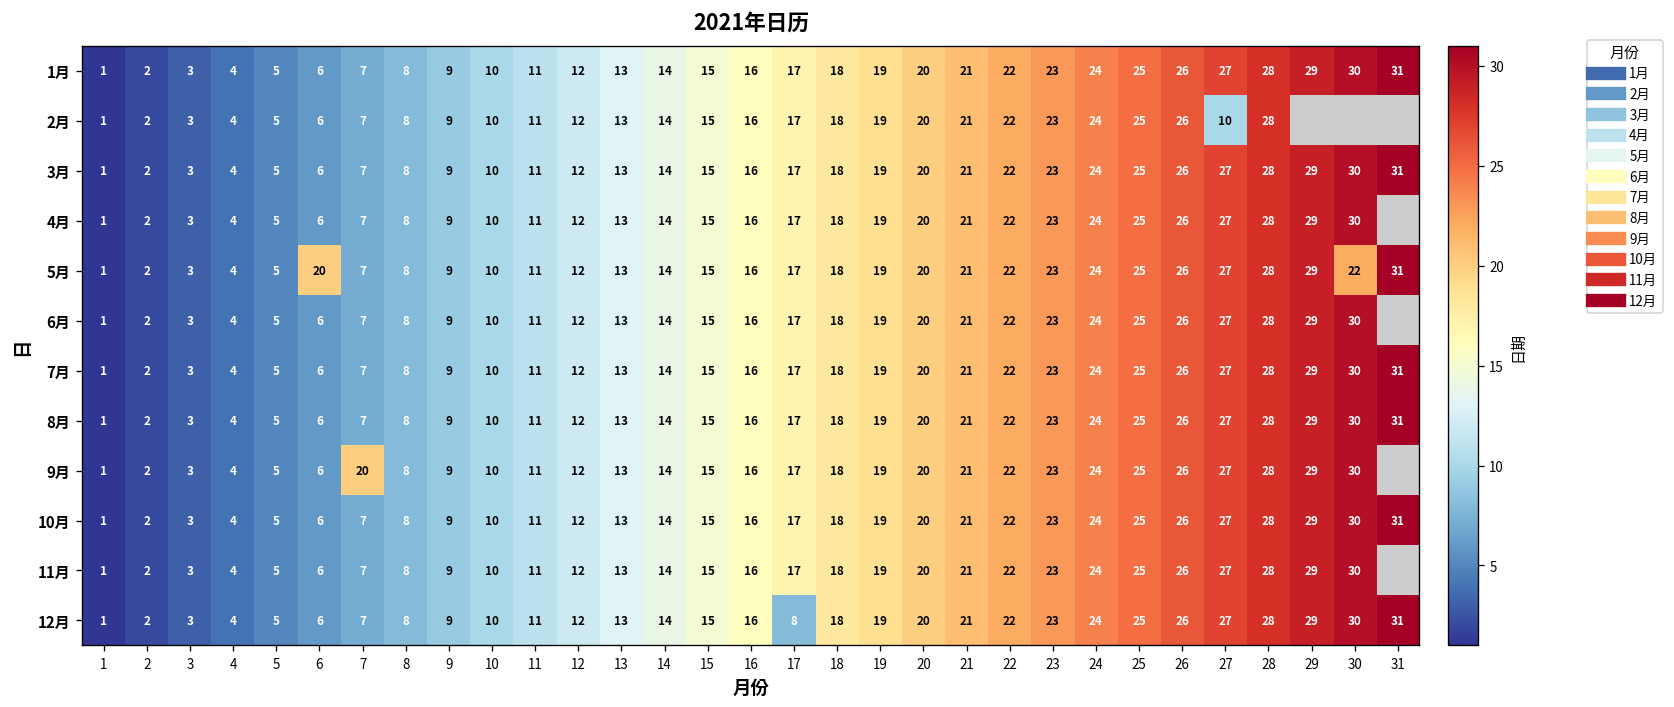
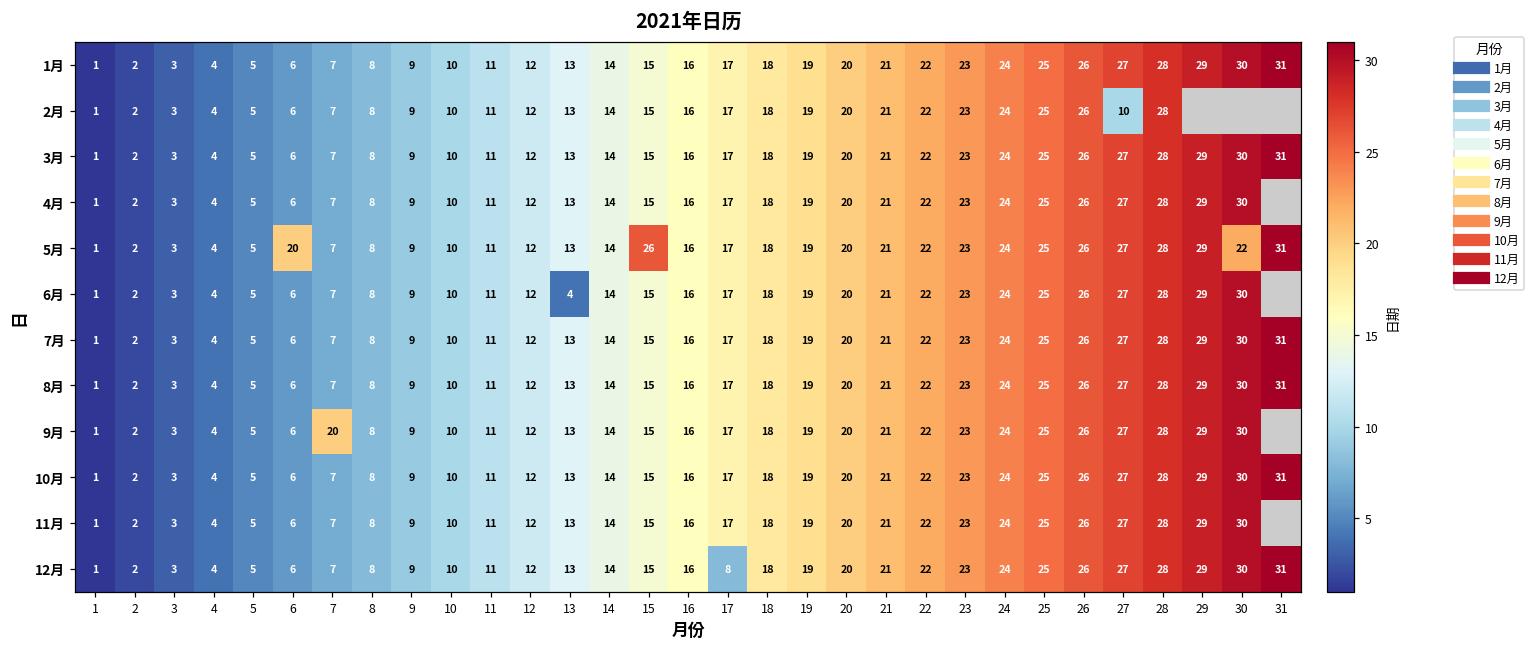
5月, 15: 15 -> 26
6月, 13: 13 -> 4
